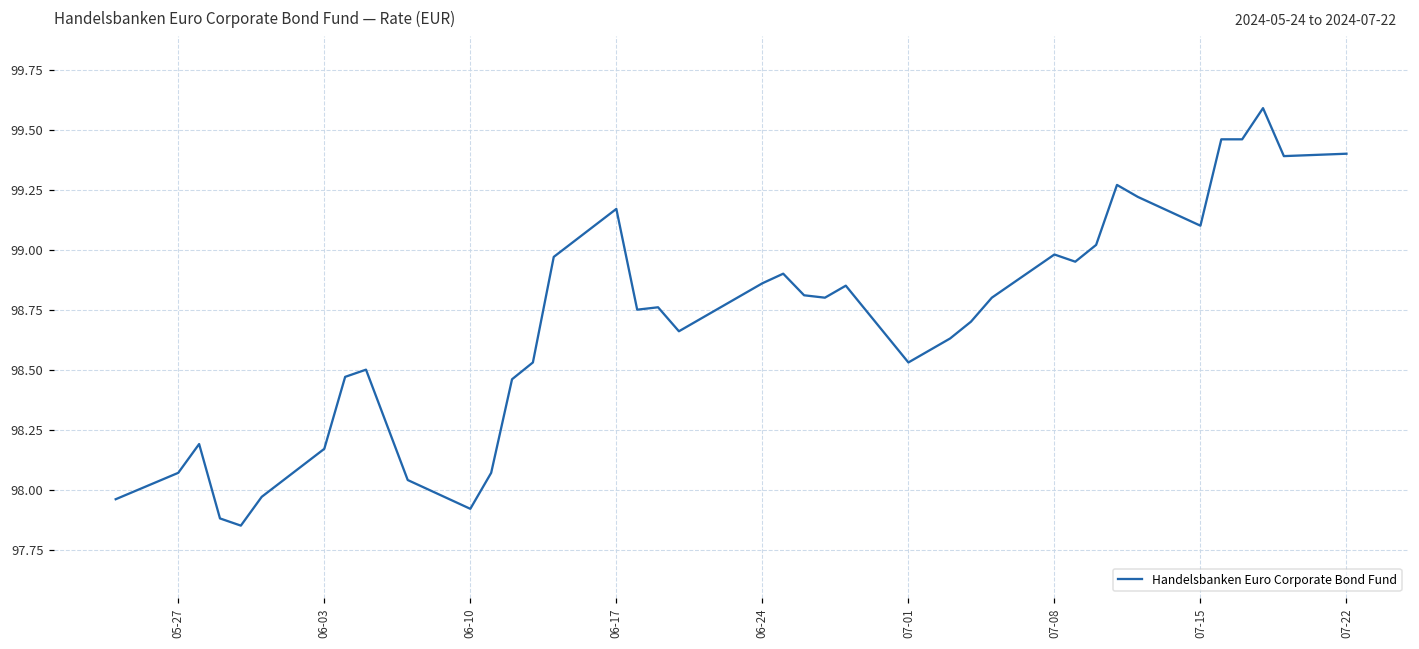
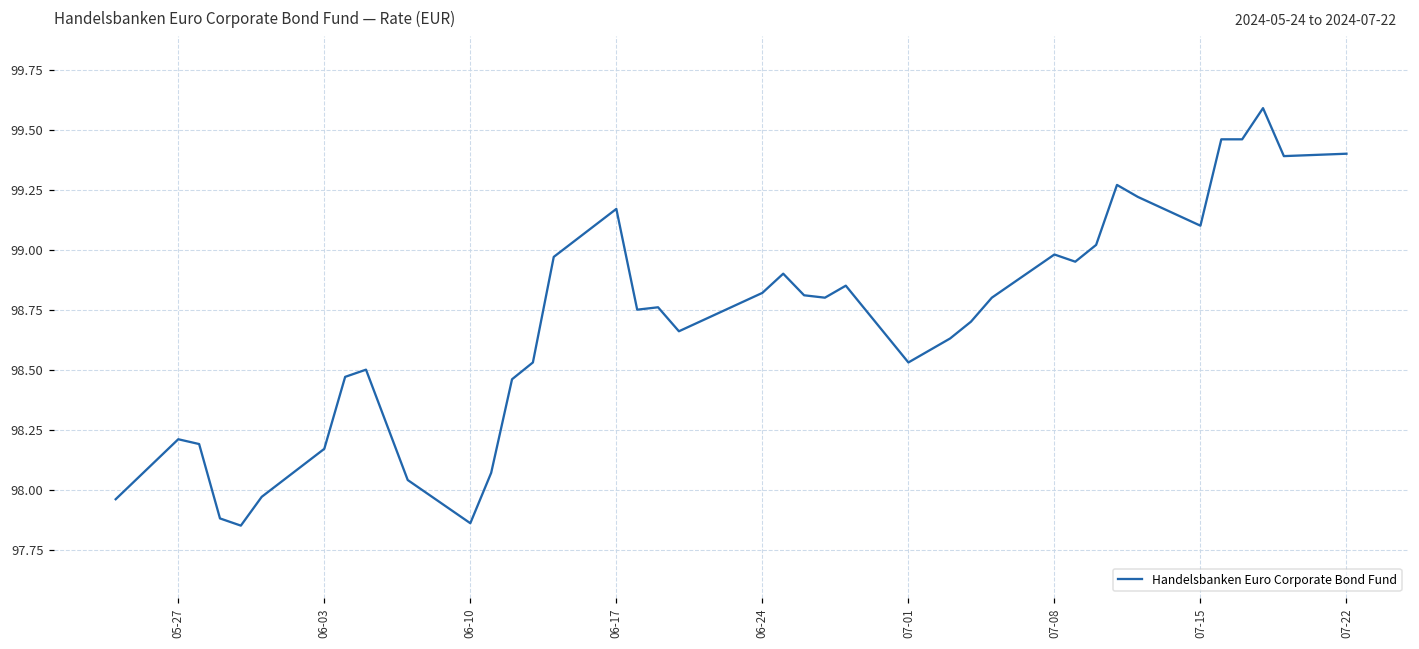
05-27: 98.07 -> 98.21
06-10: 97.92 -> 97.86
06-24: 98.86 -> 98.82
